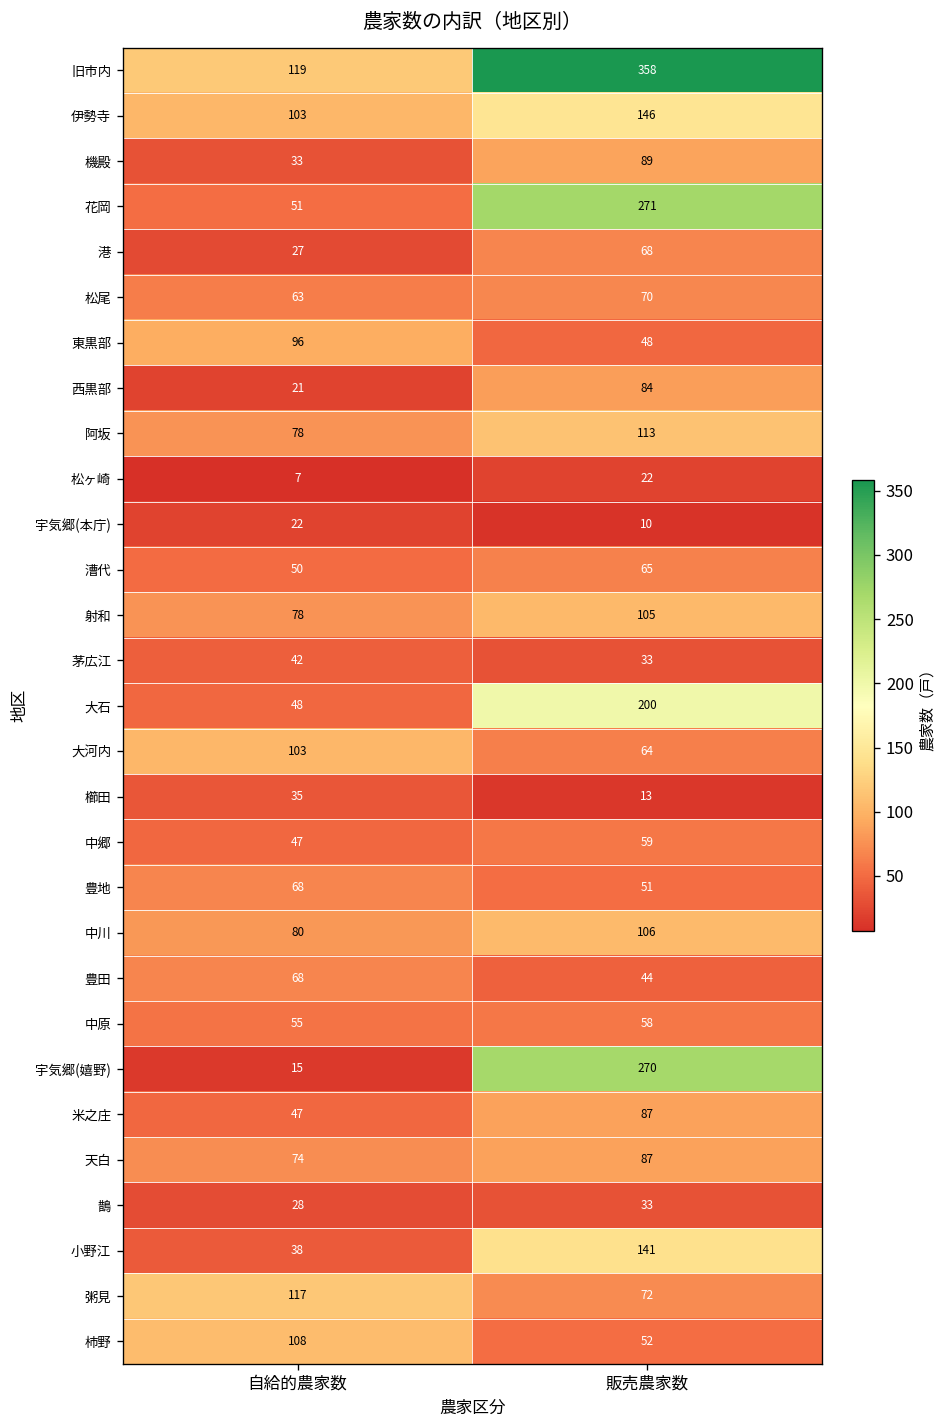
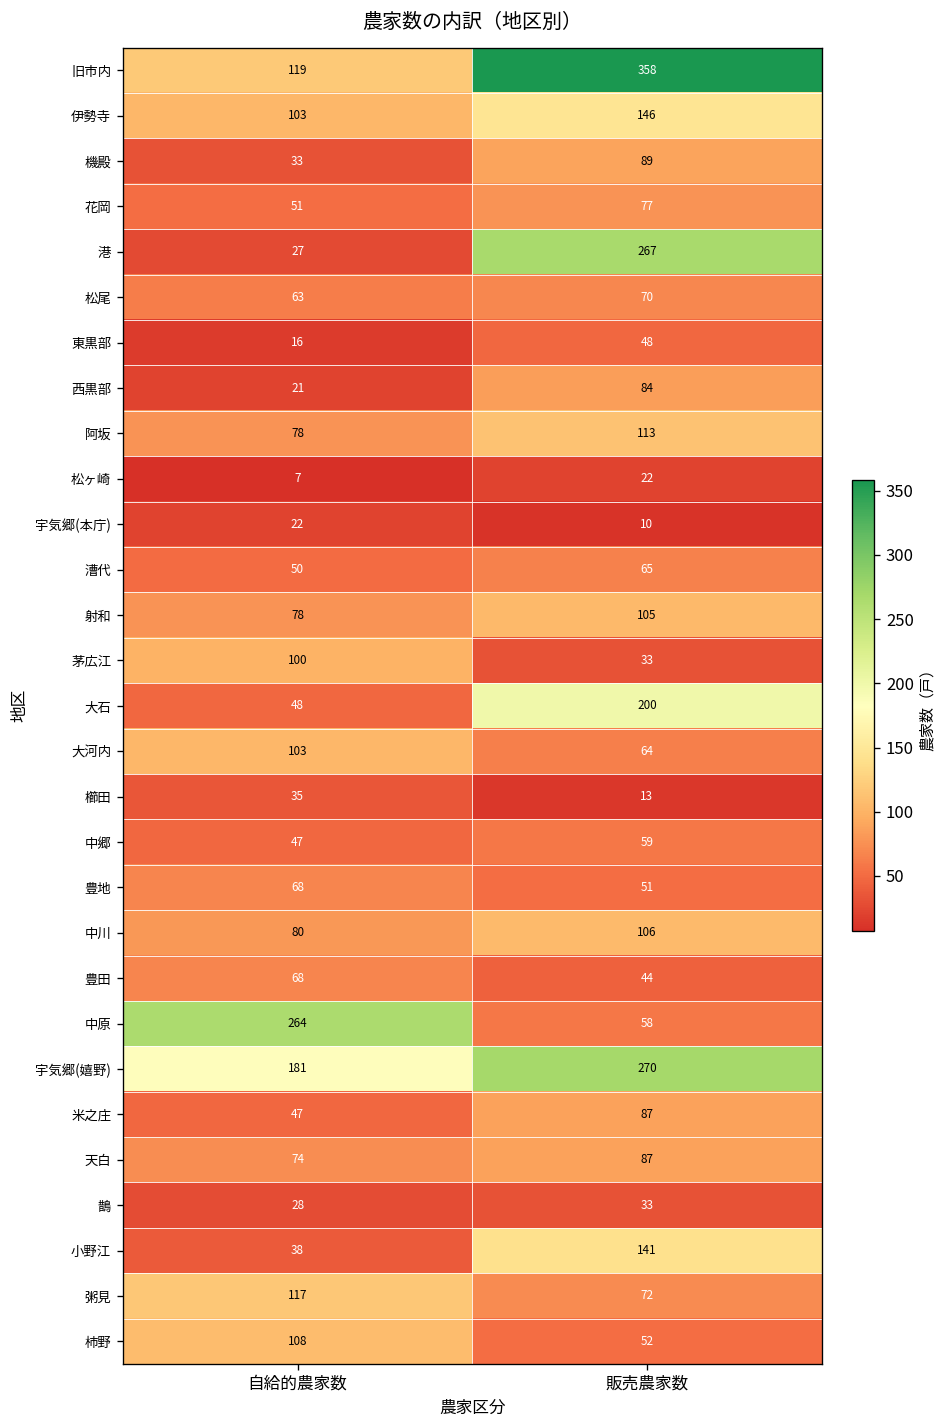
花岡, 販売農家数: 271 -> 77
港, 販売農家数: 68 -> 267
東黒部, 自給的農家数: 96 -> 16
茅広江, 自給的農家数: 42 -> 100
中原, 自給的農家数: 55 -> 264
宇気郷(嬉野), 自給的農家数: 15 -> 181
